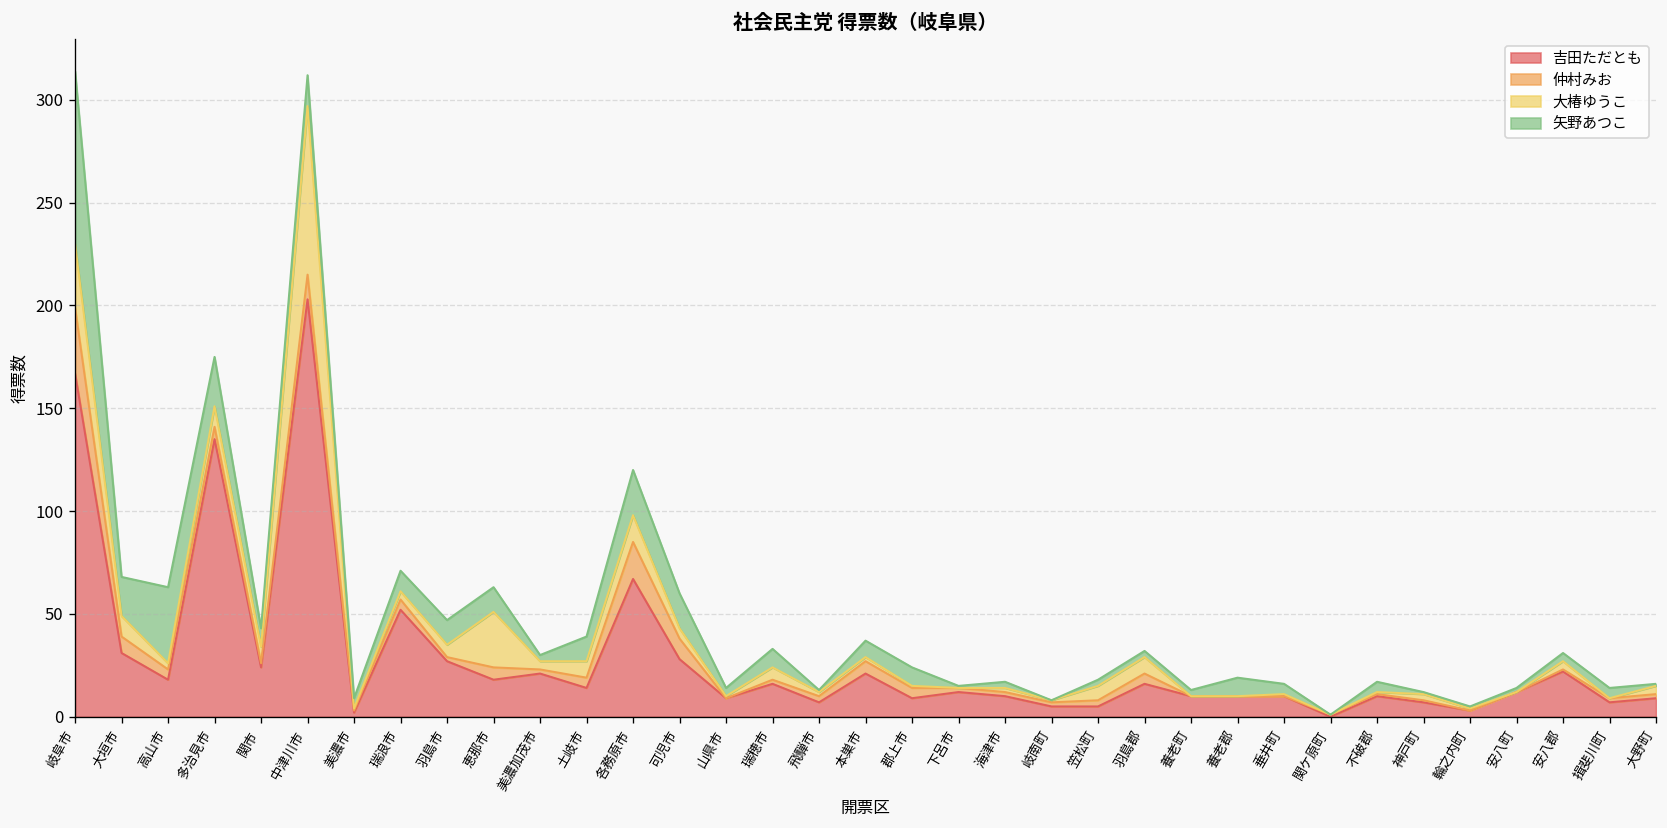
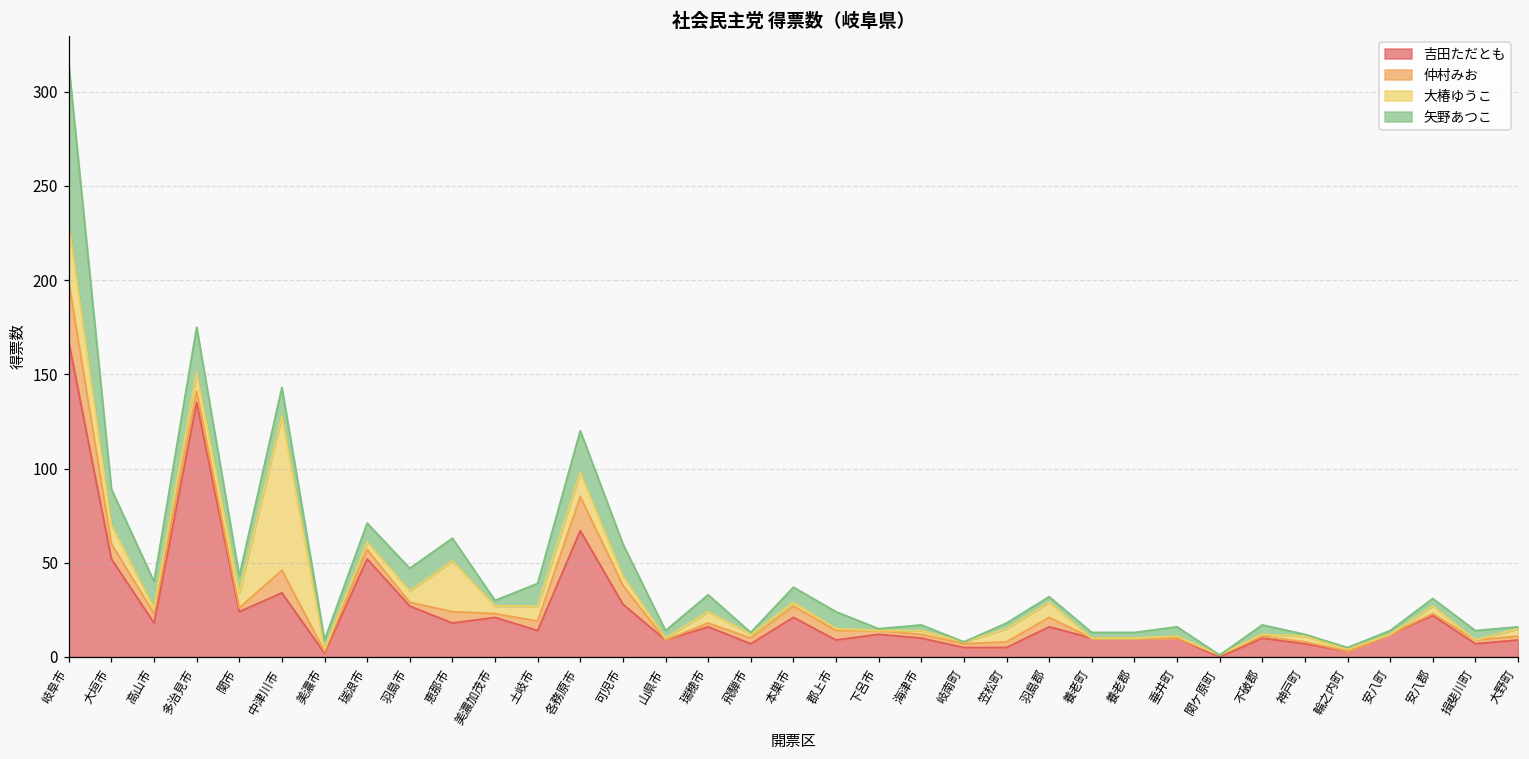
吉田ただとも, 大垣市: 31 -> 52
矢野あつこ, 高山市: 37 -> 14
吉田ただとも, 中津川市: 203 -> 34
矢野あつこ, 養老郡: 9 -> 3
